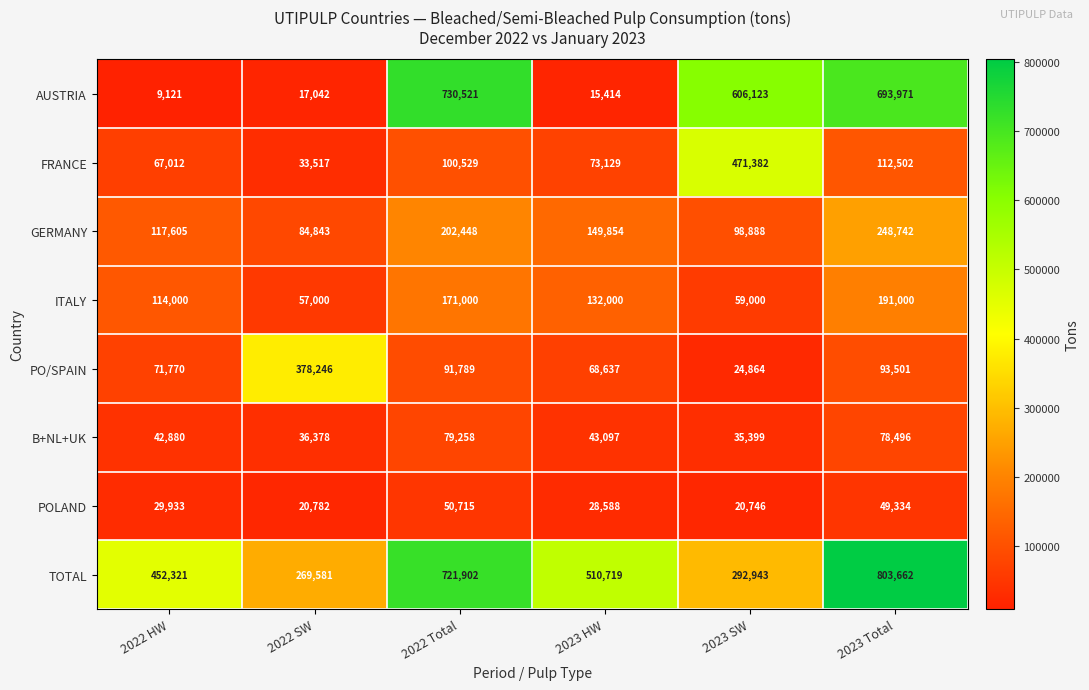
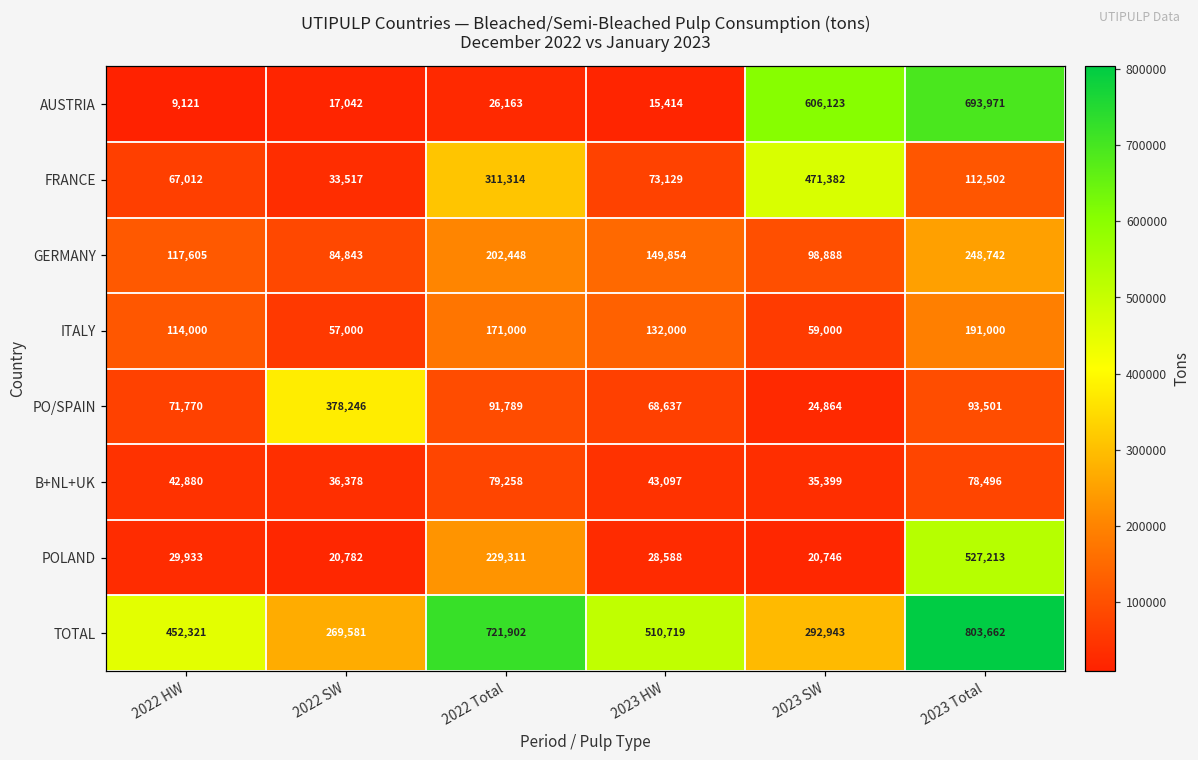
AUSTRIA, 2022 Total: 730,521 -> 26,163
FRANCE, 2022 Total: 100,529 -> 311,314
POLAND, 2022 Total: 50,715 -> 229,311
POLAND, 2023 Total: 49,334 -> 527,213
